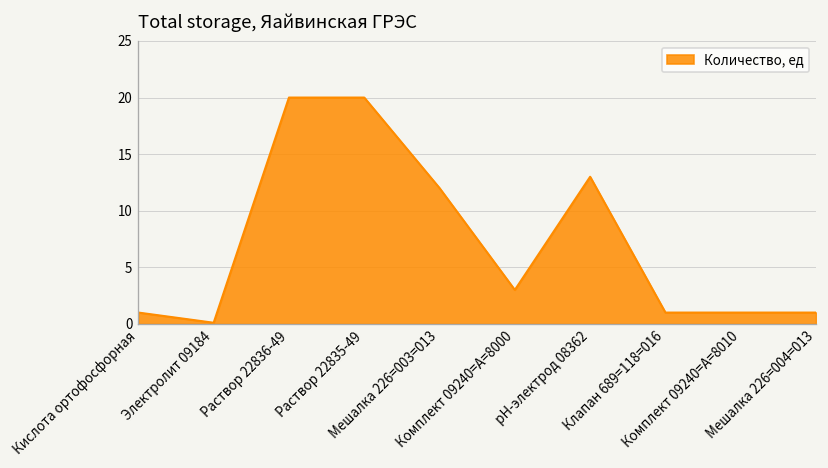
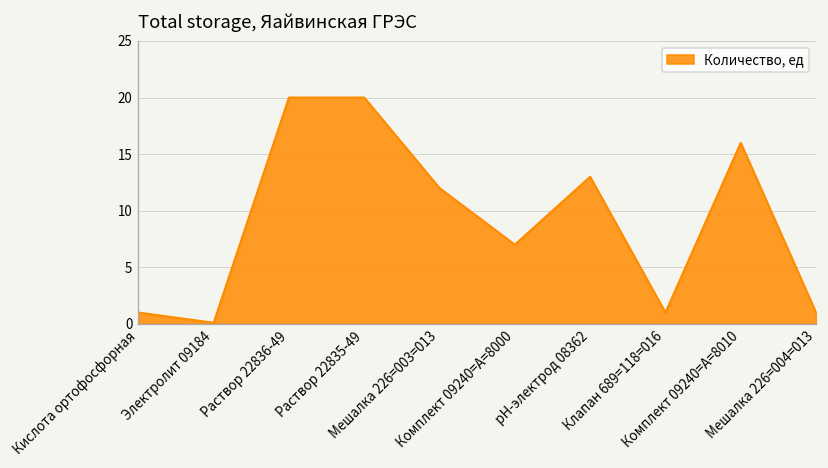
Комплект 09240=A=8000: 3 -> 7
Комплект 09240=A=8010: 1 -> 16
